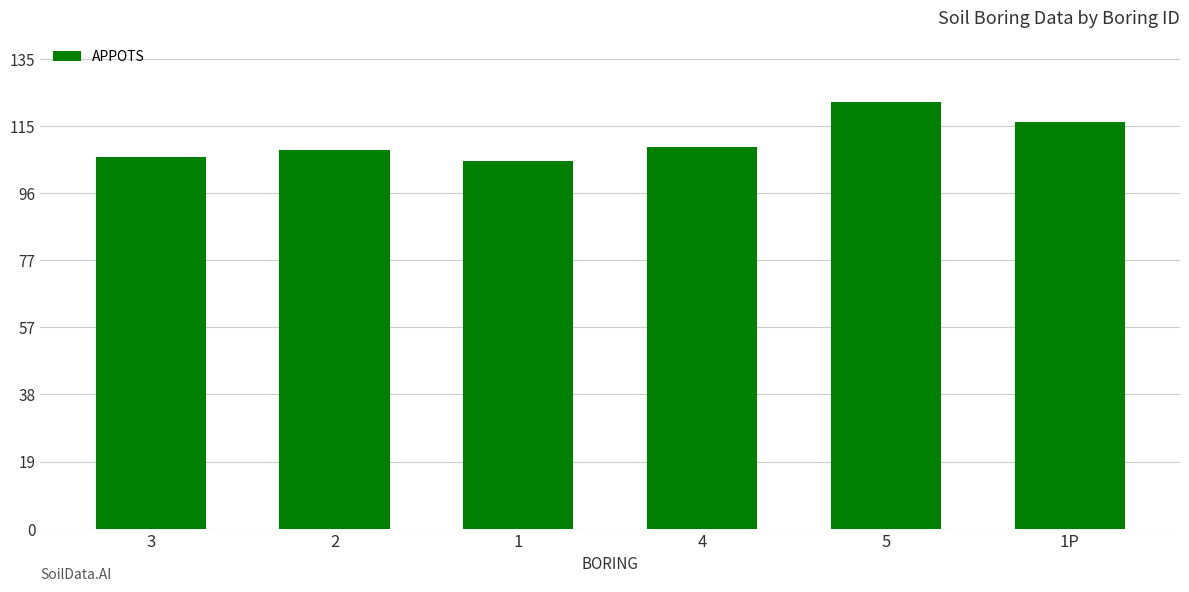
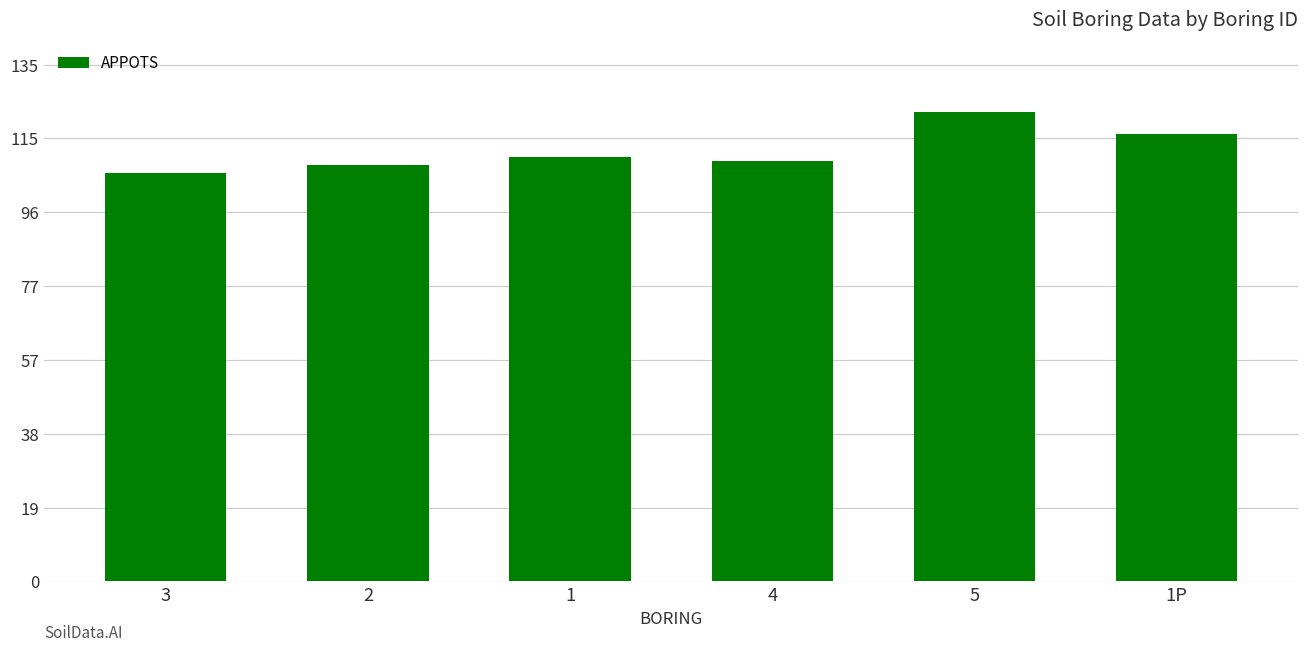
1: 106 -> 111
